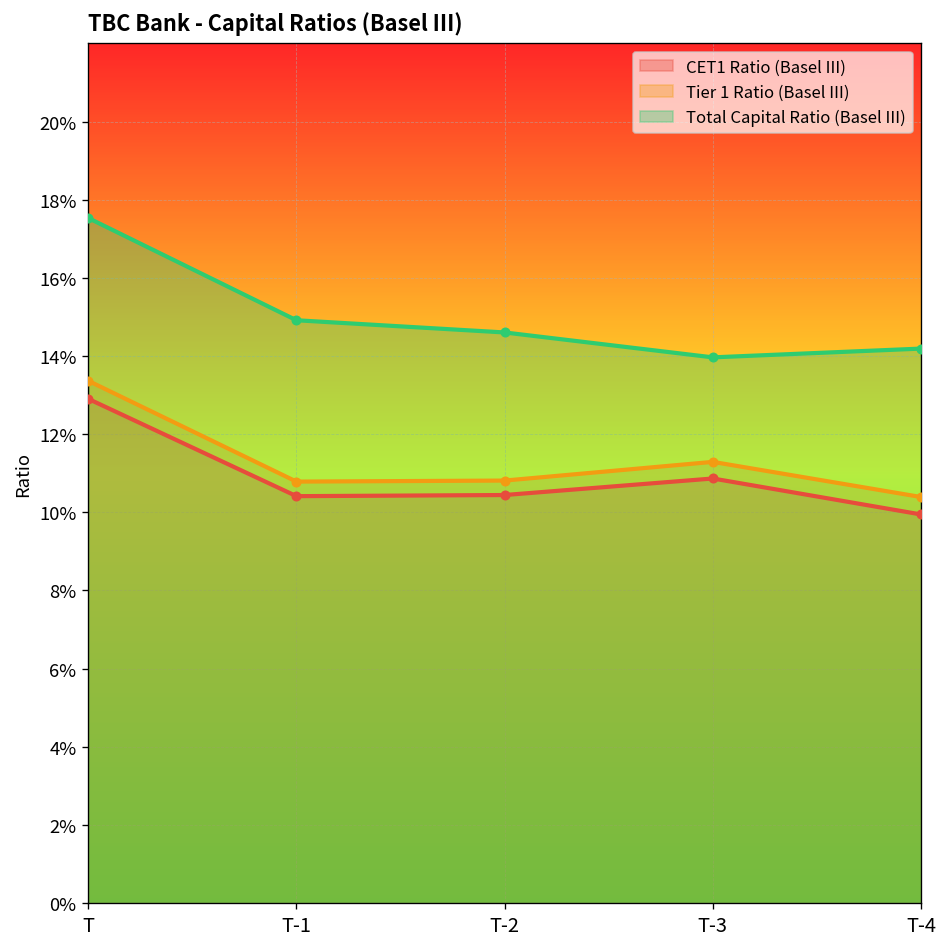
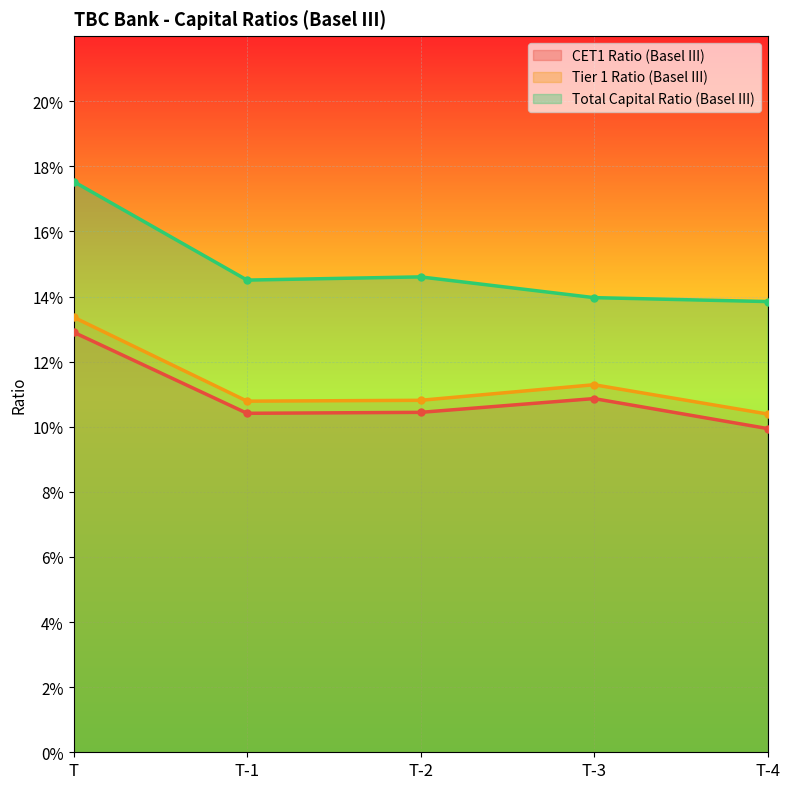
Total Capital Ratio (Basel III), T-1: 14.9% -> 14.5%
Total Capital Ratio (Basel III), T-4: 14.2% -> 13.8%
